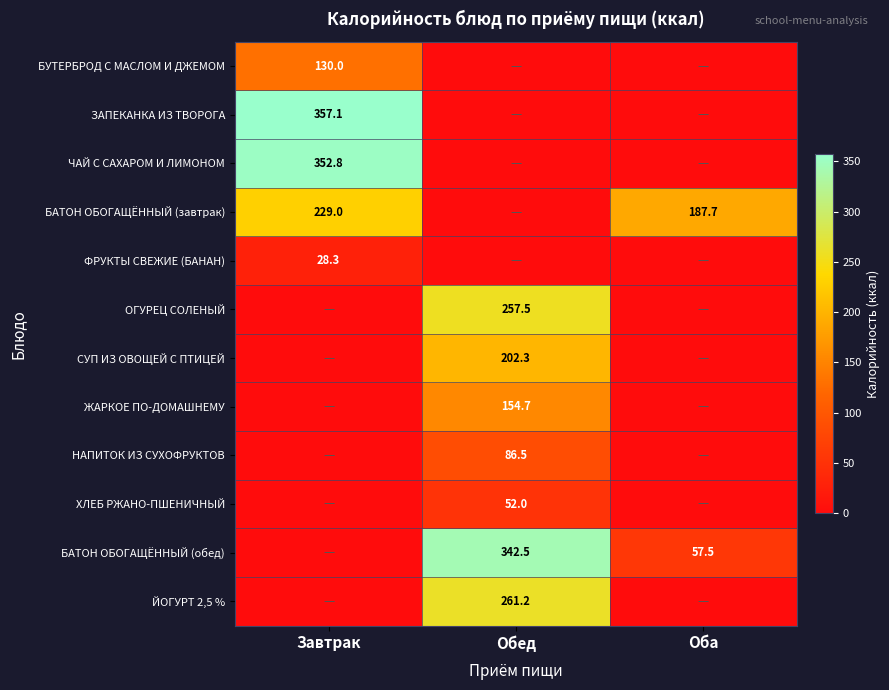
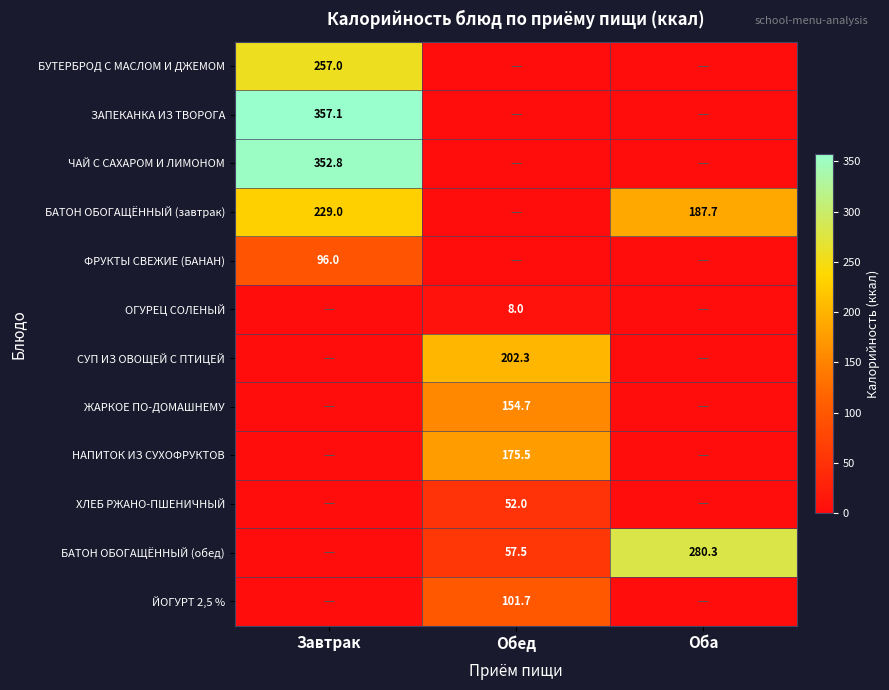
БУТЕРБРОД С МАСЛОМ И ДЖЕМОМ, Завтрак: 130.0 -> 257.0
ФРУКТЫ СВЕЖИЕ (БАНАН), Завтрак: 28.3 -> 96.0
ОГУРЕЦ СОЛЕНЫЙ, Обед: 257.5 -> 8.0
НАПИТОК ИЗ СУХОФРУКТОВ, Обед: 86.5 -> 175.5
БАТОН ОБОГАЩЁННЫЙ (обед), Обед: 342.5 -> 57.5
БАТОН ОБОГАЩЁННЫЙ (обед), Оба: 57.5 -> 280.3
ЙОГУРТ 2,5 %, Обед: 261.2 -> 101.7
